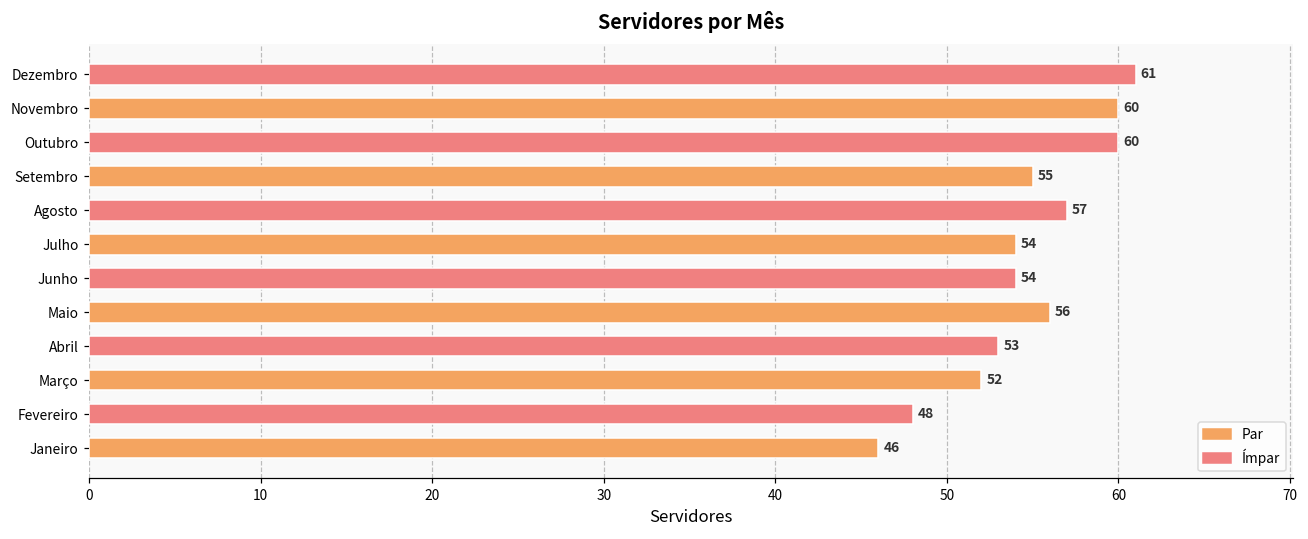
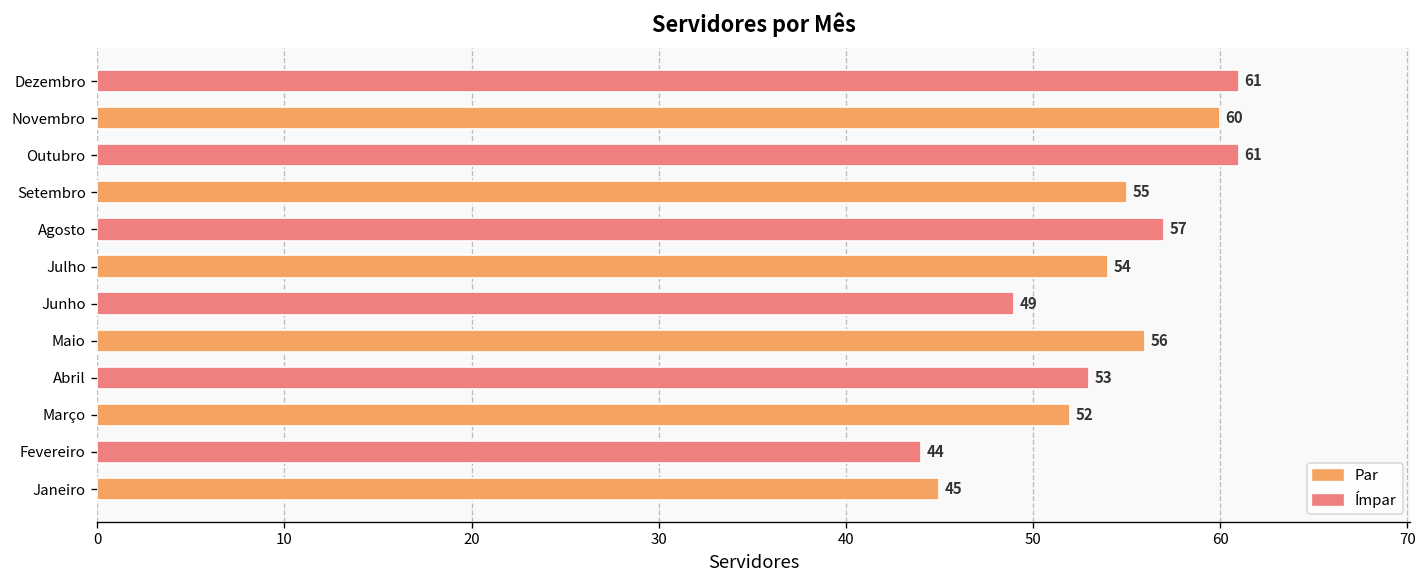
Outubro: 60 -> 61
Junho: 54 -> 49
Fevereiro: 48 -> 44
Janeiro: 46 -> 45
